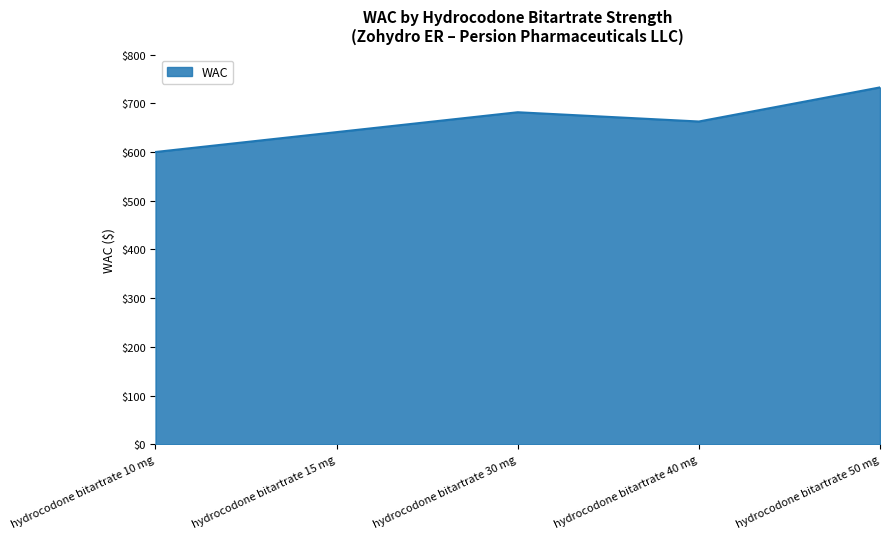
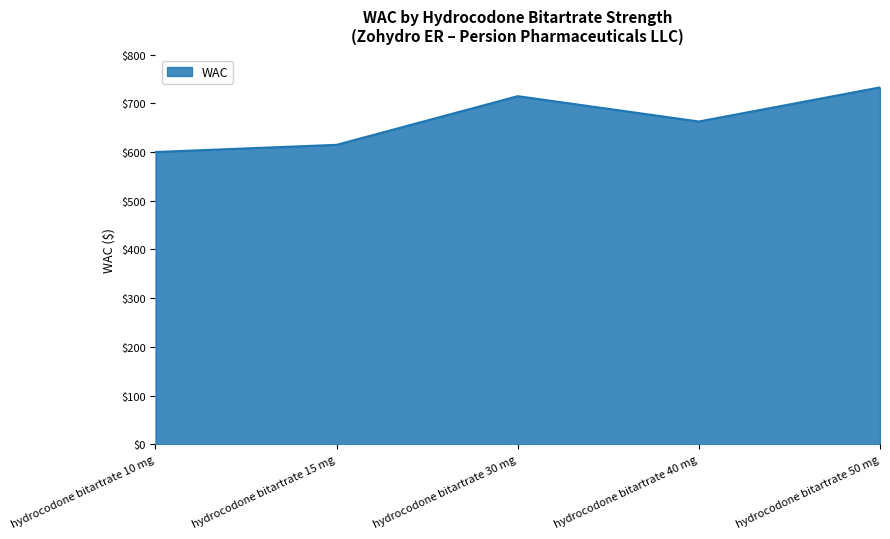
hydrocodone bitartrate 15 mg: $640 -> $610
hydrocodone bitartrate 30 mg: $680 -> $710
